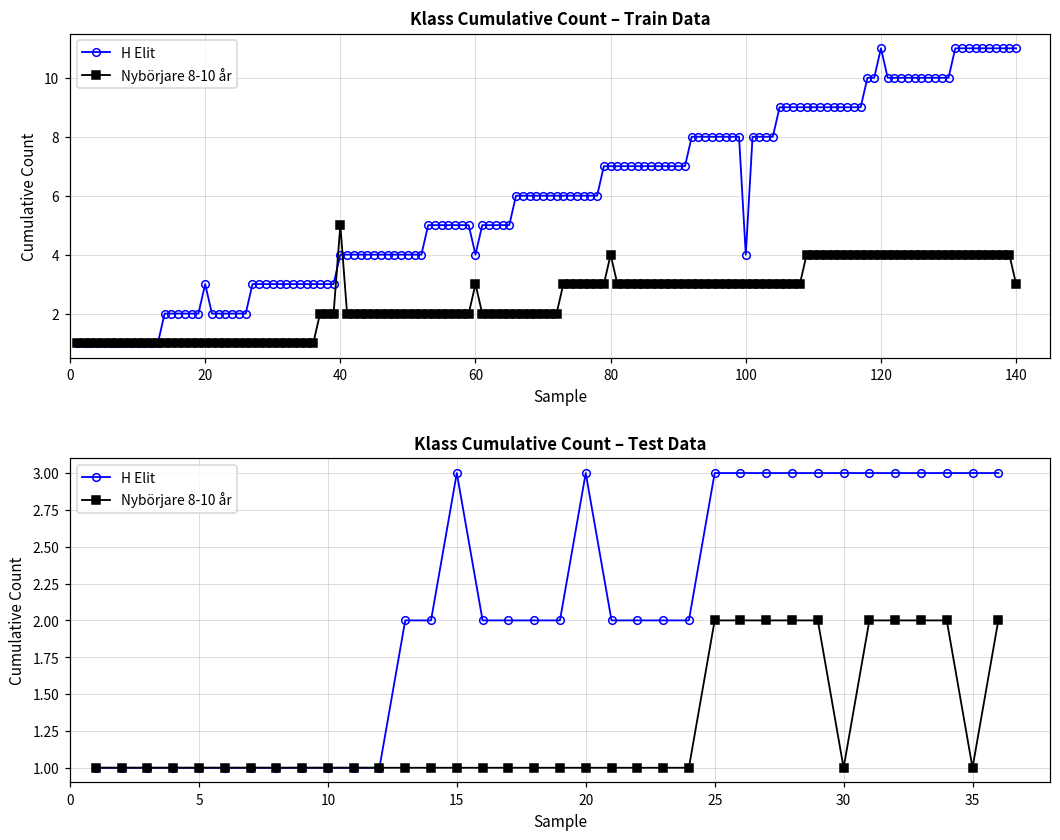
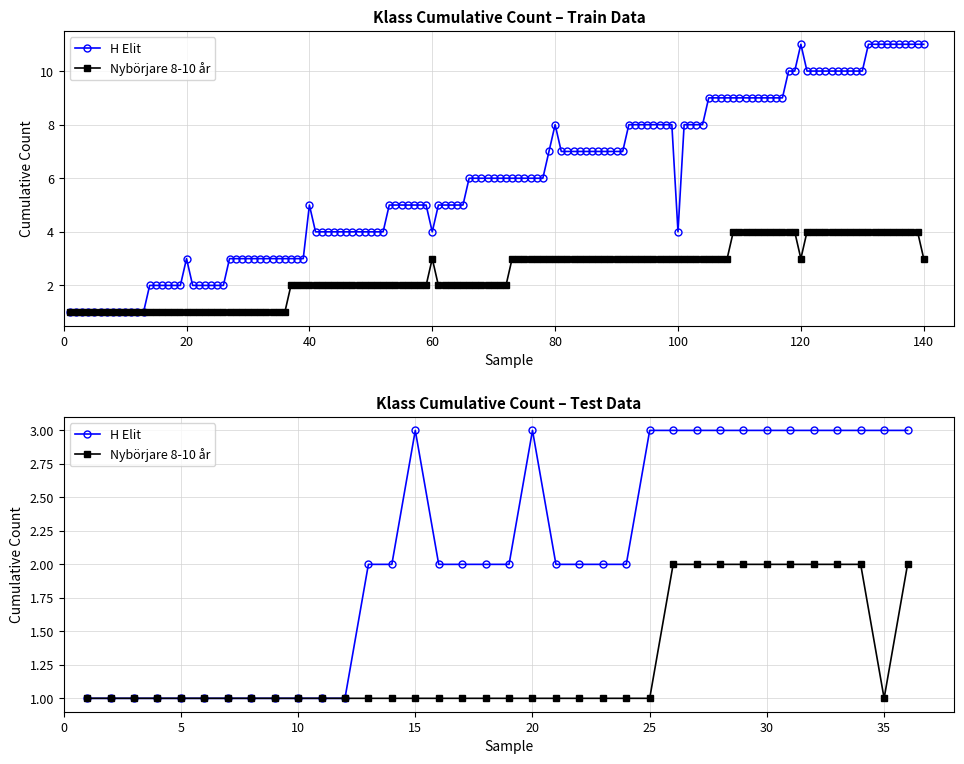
Klass Cumulative Count – Train Data, H Elit, 40: 4 -> 5
Klass Cumulative Count – Train Data, Nybörjare 8-10 år, 40: 5 -> 2
Klass Cumulative Count – Train Data, H Elit, 80: 7 -> 8
Klass Cumulative Count – Train Data, Nybörjare 8-10 år, 80: 4 -> 3
Klass Cumulative Count – Train Data, Nybörjare 8-10 år, 120: 4 -> 3
Klass Cumulative Count – Test Data, Nybörjare 8-10 år, 25: 2 -> 1
Klass Cumulative Count – Test Data, Nybörjare 8-10 år, 30: 1 -> 2
